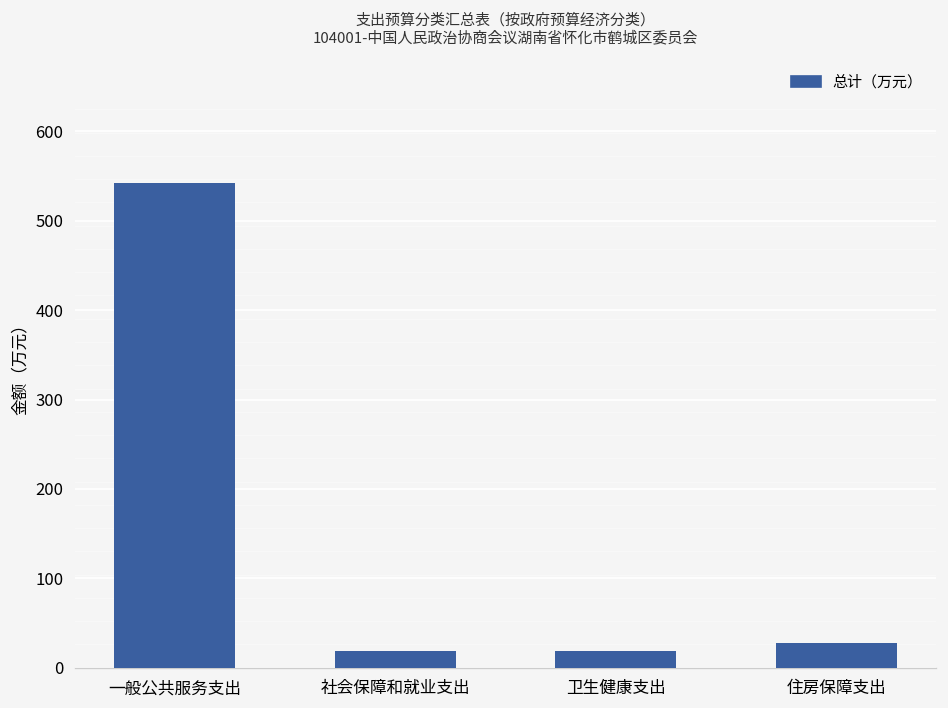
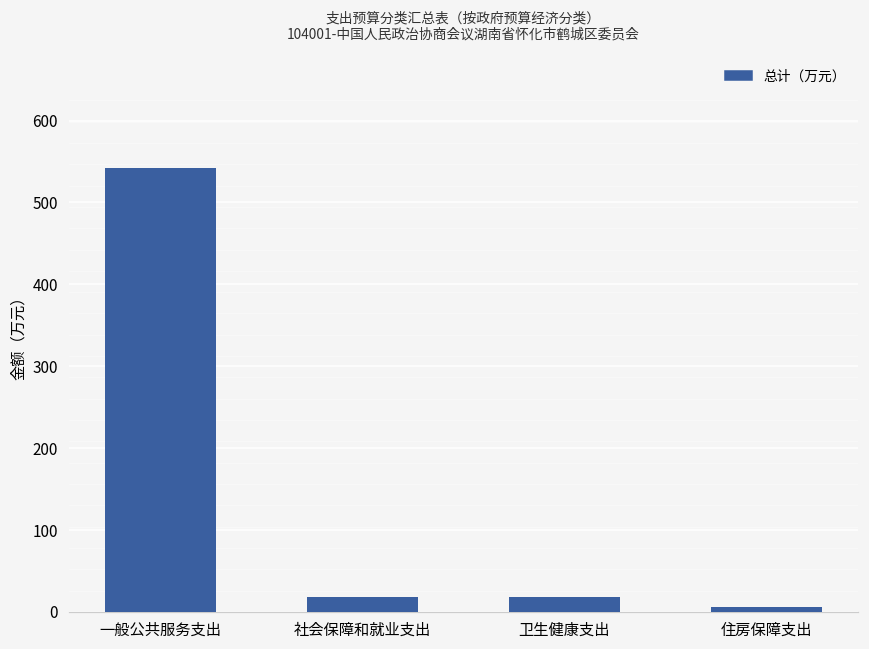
住房保障支出: 30 -> 10
